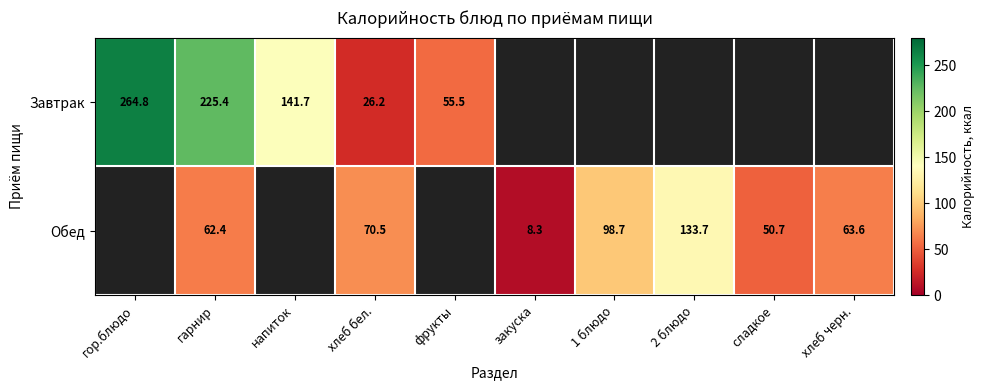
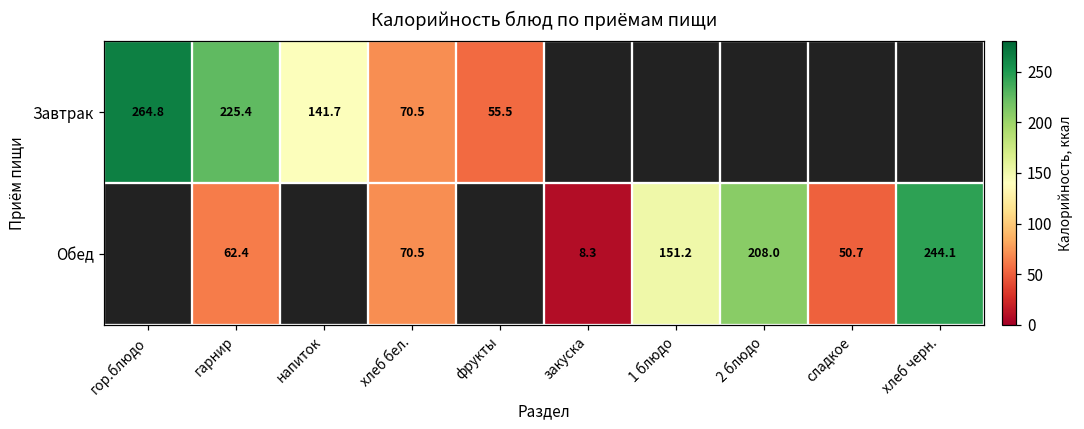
Завтрак, хлеб бел.: 26.2 -> 70.5
Обед, 1 блюдо: 98.7 -> 151.2
Обед, 2 блюдо: 133.7 -> 208.0
Обед, хлеб черн.: 63.6 -> 244.1
